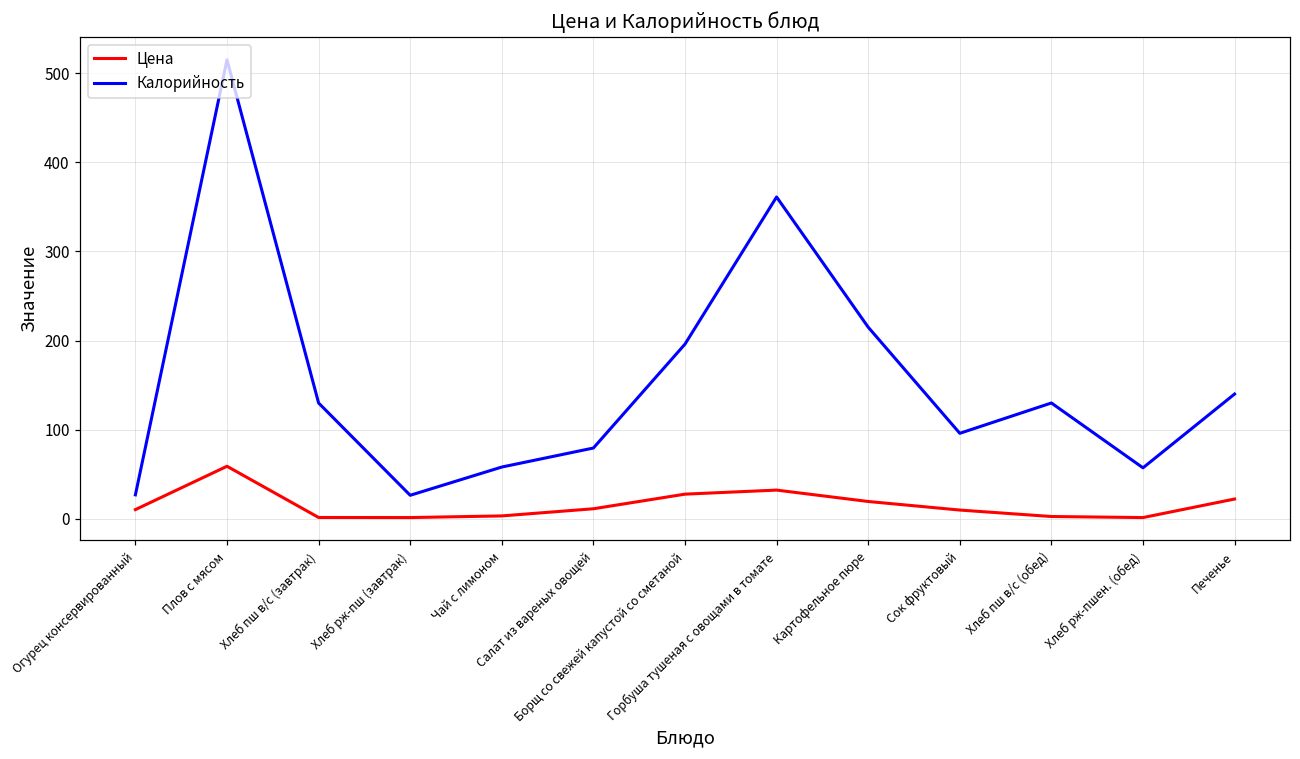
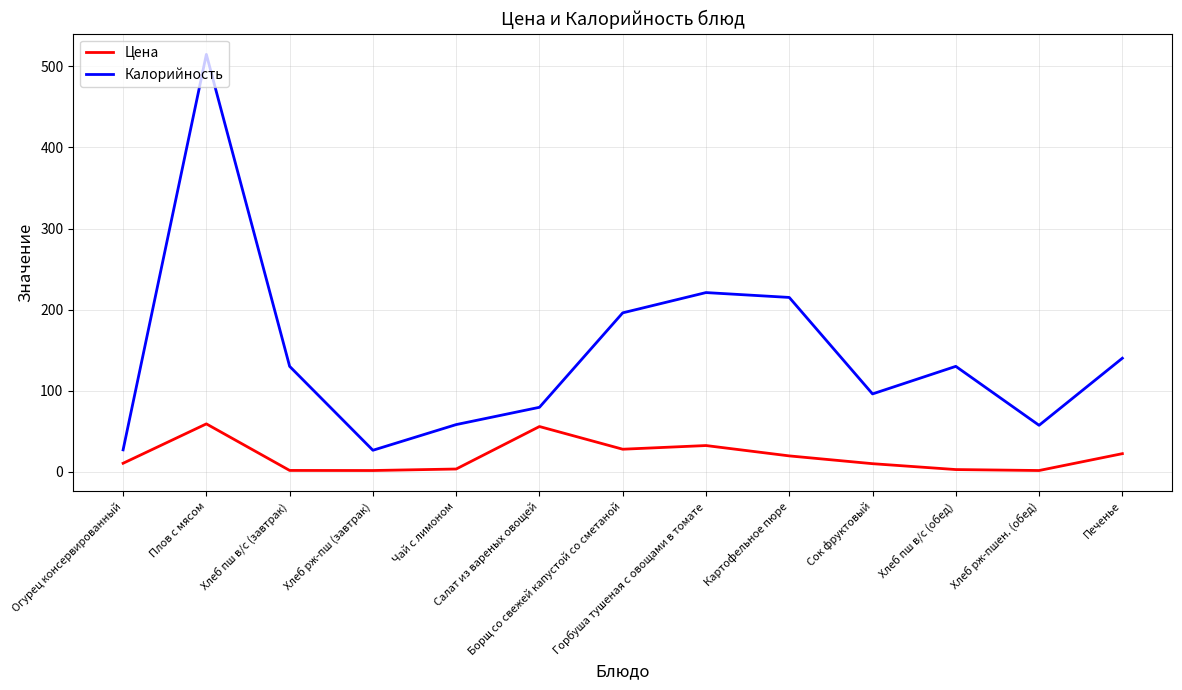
Цена, Салат из вареных овощей: 10 -> 60
Калорийность, Горбуша тушеная с овощами в томате: 360 -> 220
